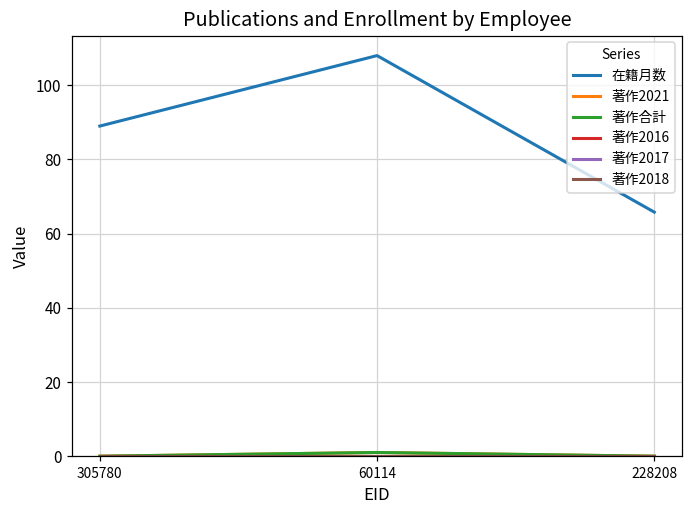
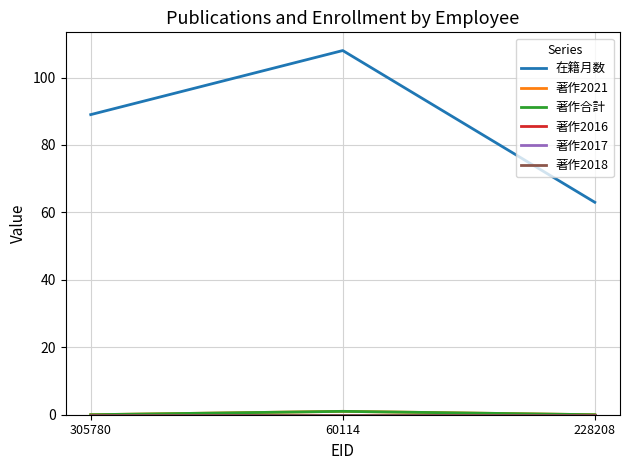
在籍月数, 228208: 66 -> 63
